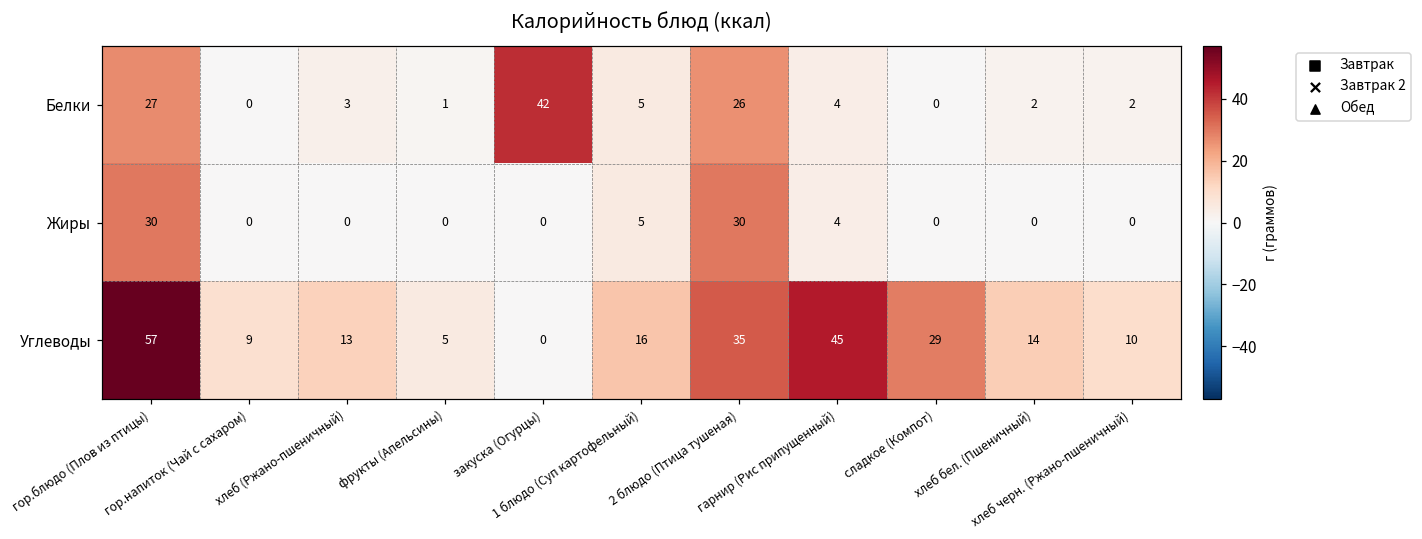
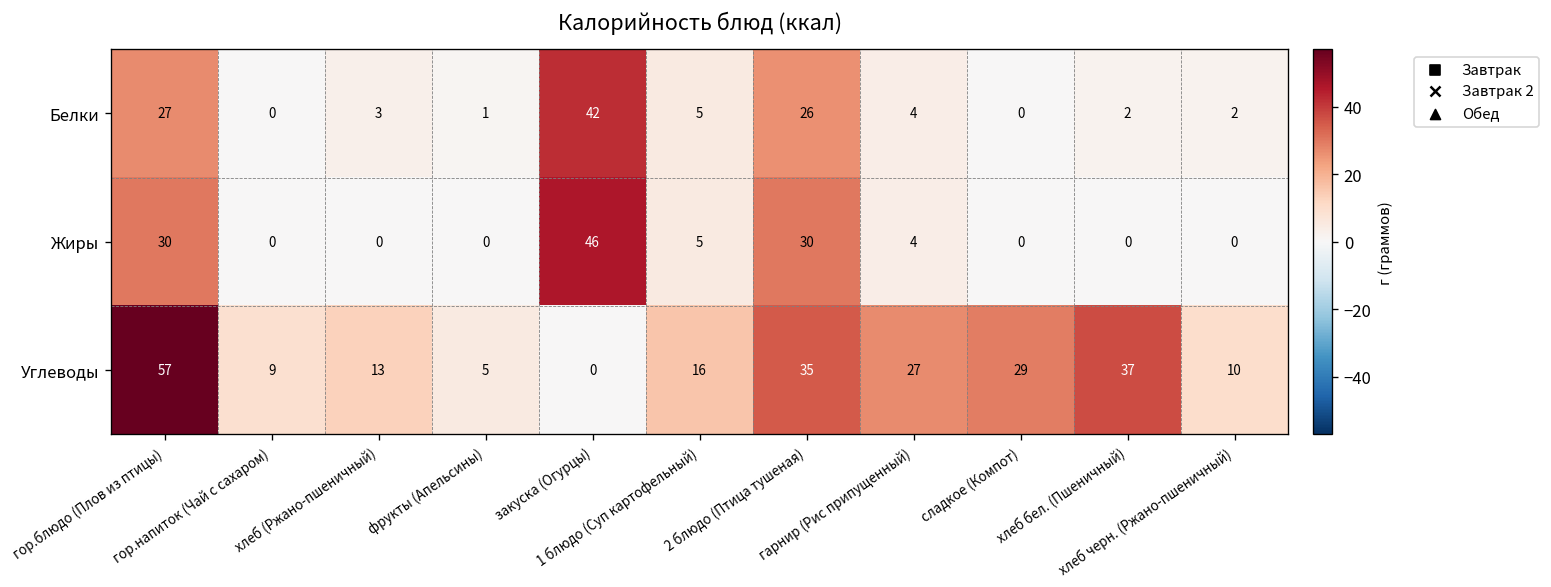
Жиры, закуска (Огурцы): 0 -> 46
Углеводы, гарнир (Рис припущенный): 45 -> 27
Углеводы, хлеб бел. (Пшеничный): 14 -> 37
